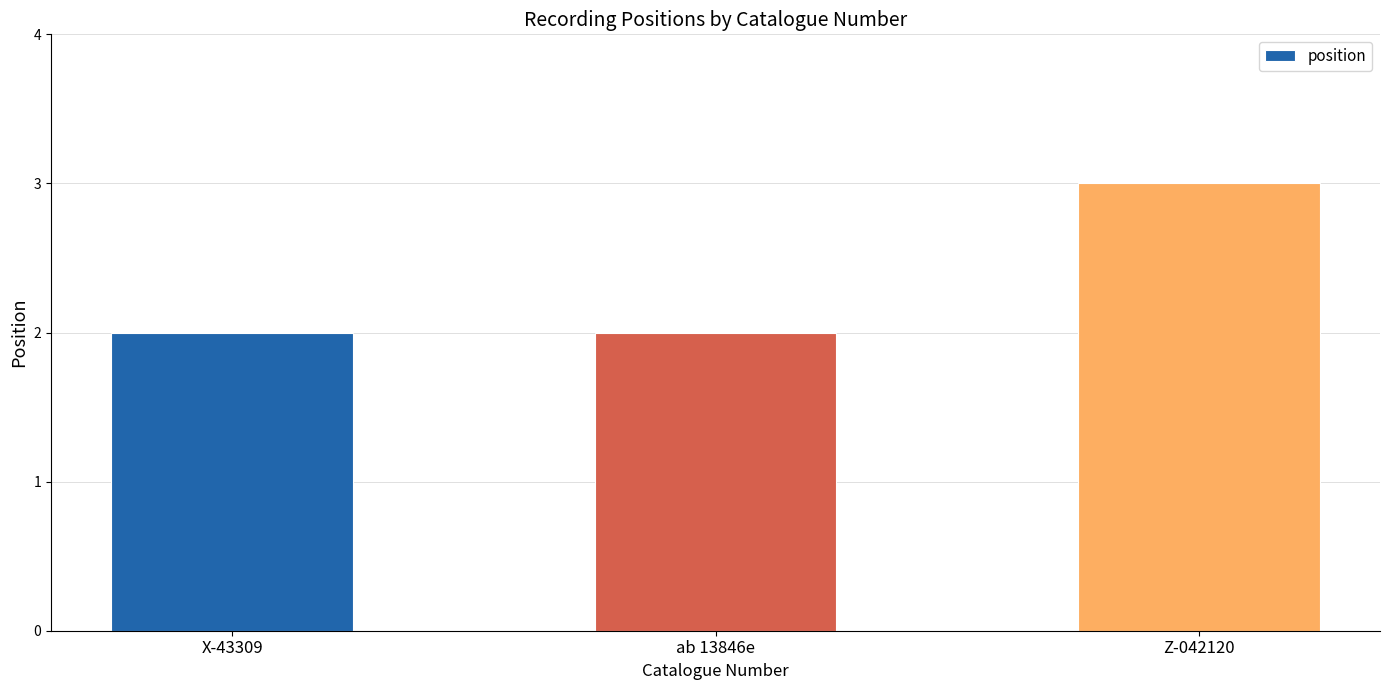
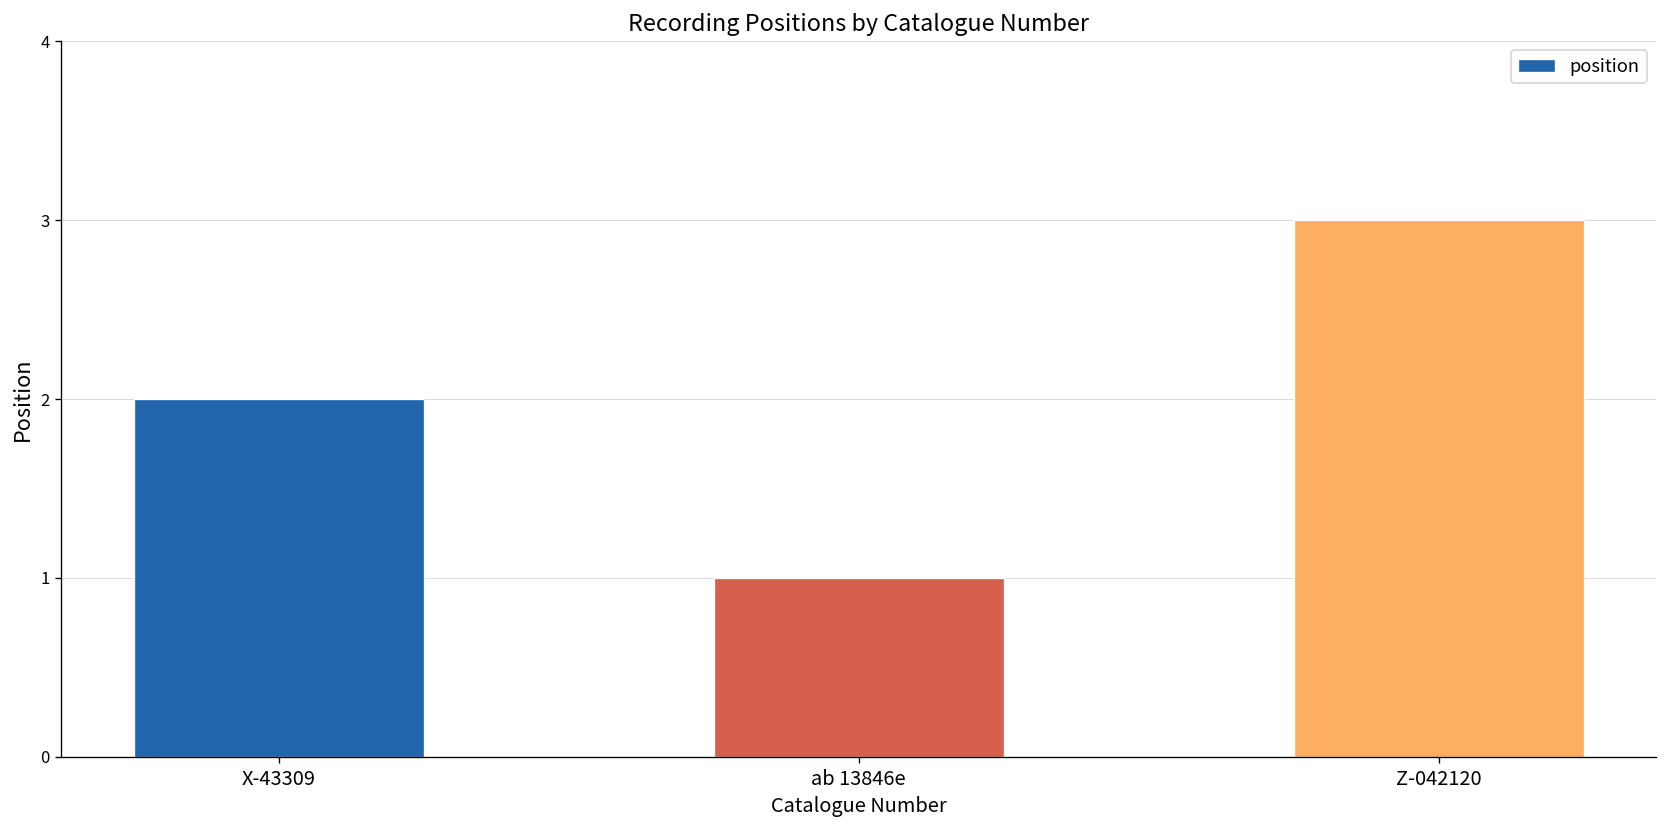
ab 13846e: 2 -> 1
